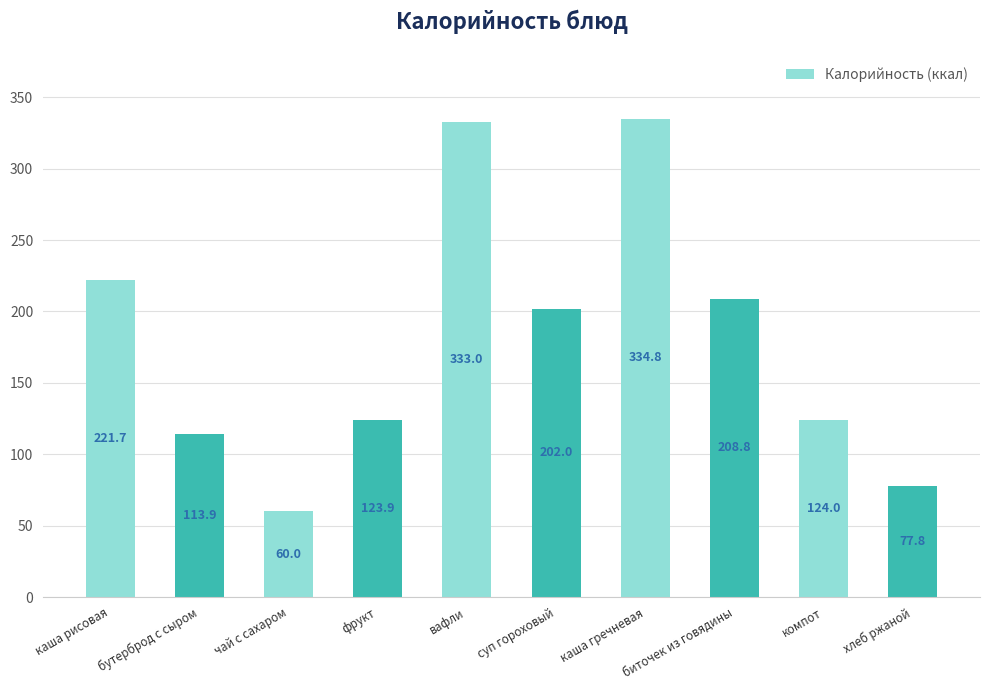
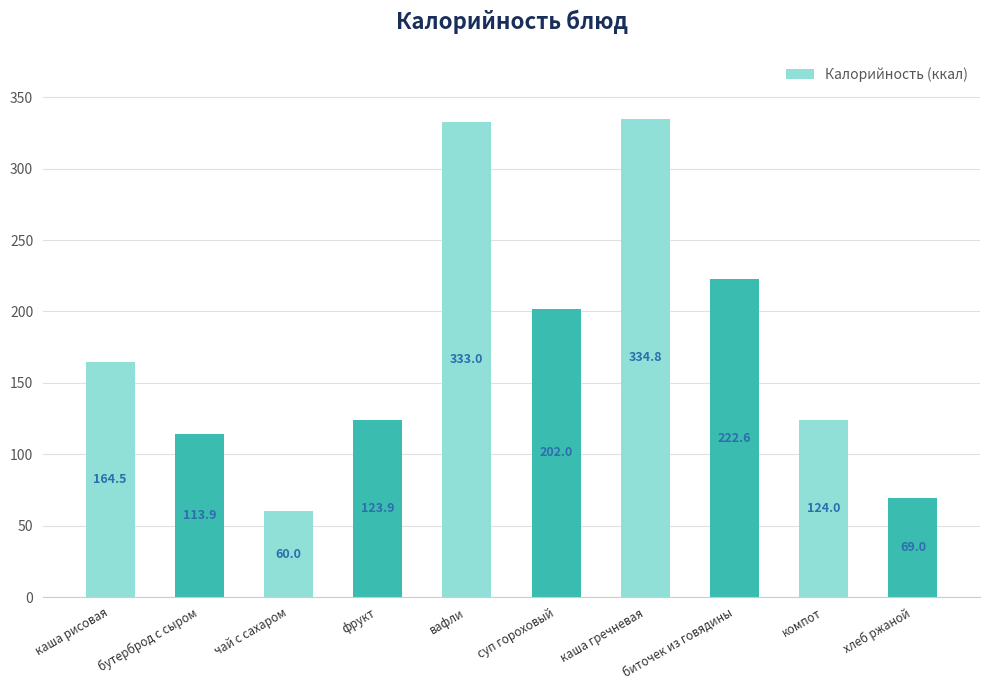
каша рисовая: 221.7 -> 164.5
биточек из говядины: 208.8 -> 222.6
хлеб ржаной: 77.8 -> 69.0
